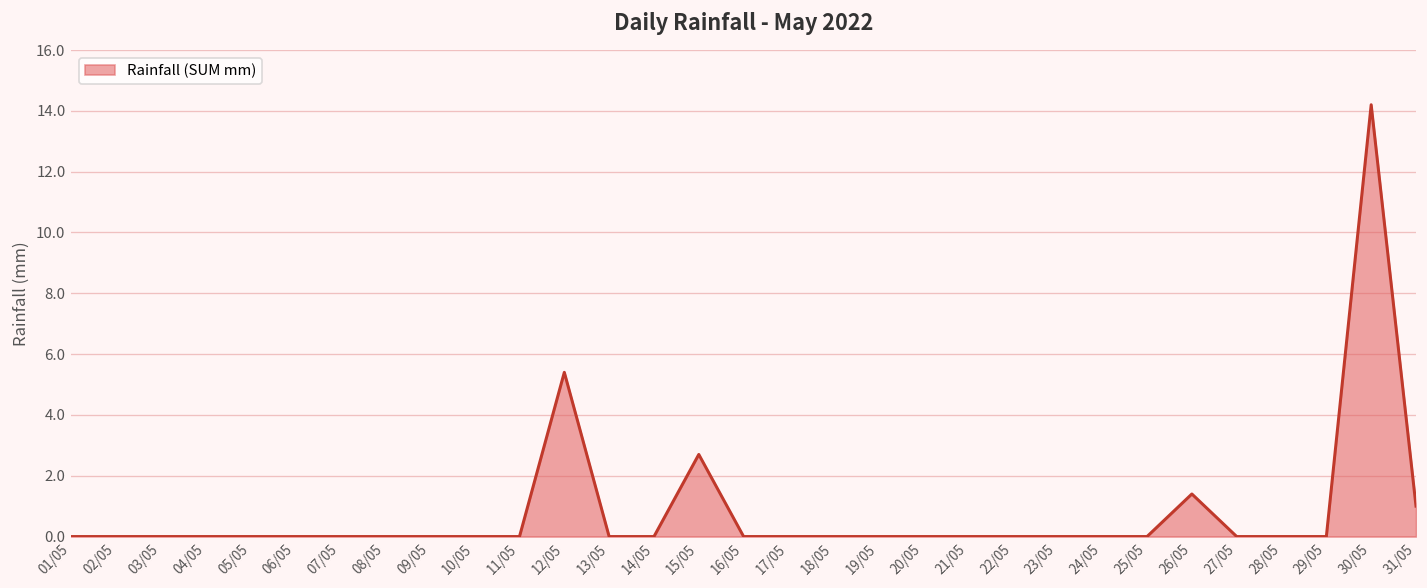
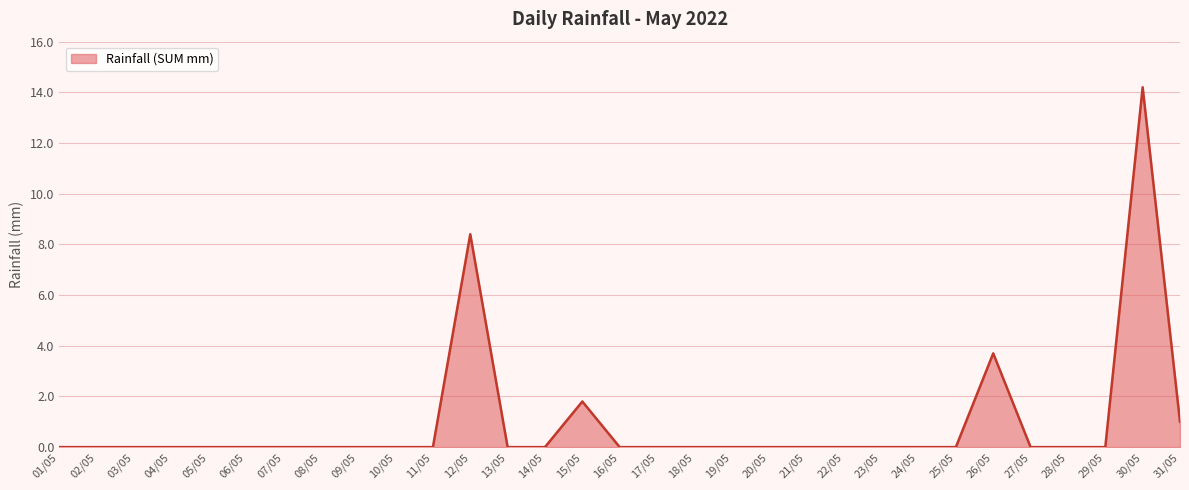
12/05: 5.4 -> 8.4
15/05: 2.7 -> 1.8
26/05: 1.4 -> 3.7
